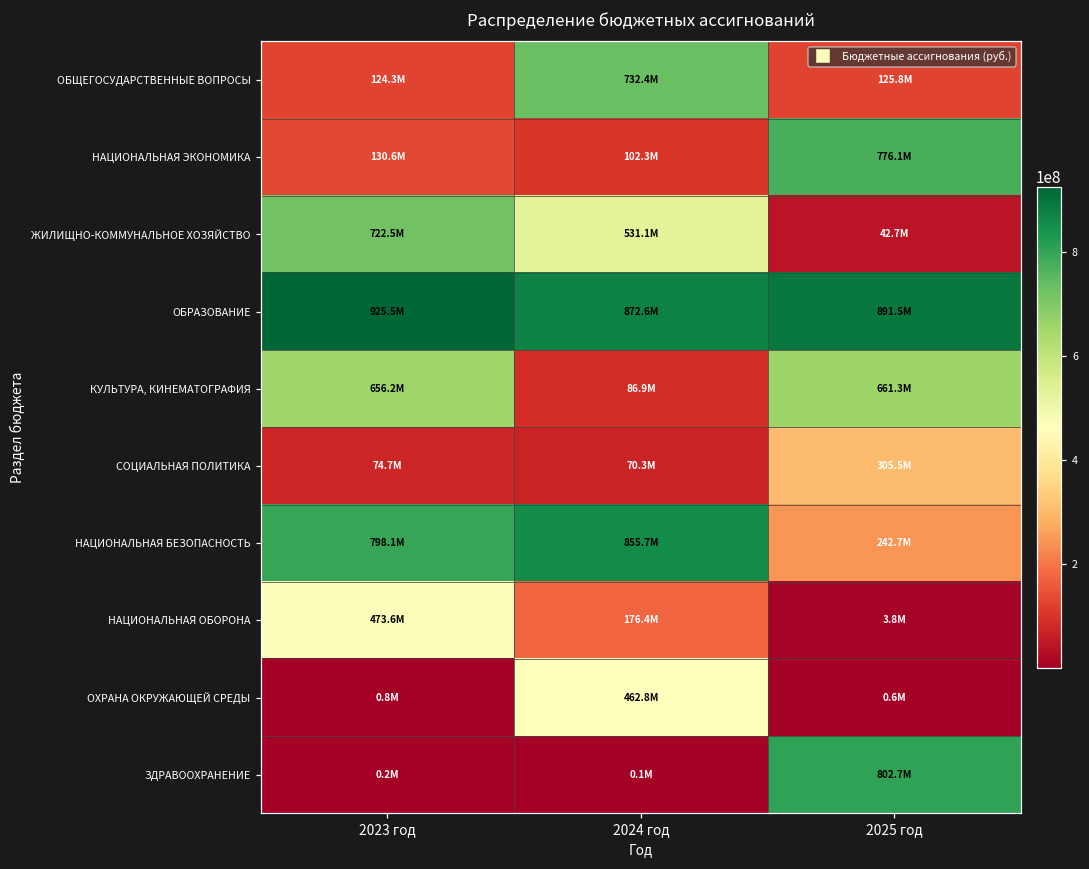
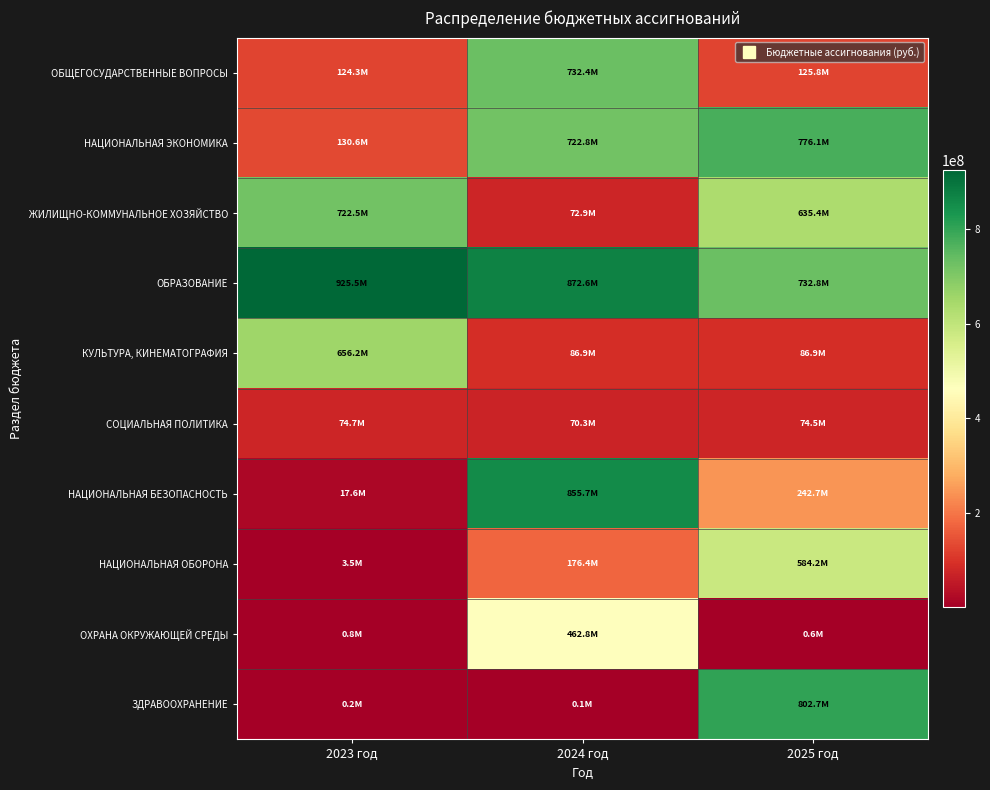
НАЦИОНАЛЬНАЯ ЭКОНОМИКА, 2024 год: 102.3M -> 722.8M
ЖИЛИЩНО-КОММУНАЛЬНОЕ ХОЗЯЙСТВО, 2024 год: 531.1M -> 72.9M
ЖИЛИЩНО-КОММУНАЛЬНОЕ ХОЗЯЙСТВО, 2025 год: 42.7M -> 635.4M
ОБРАЗОВАНИЕ, 2025 год: 891.5M -> 732.8M
КУЛЬТУРА, КИНЕМАТОГРАФИЯ, 2025 год: 661.3M -> 86.9M
СОЦИАЛЬНАЯ ПОЛИТИКА, 2025 год: 305.5M -> 74.5M
НАЦИОНАЛЬНАЯ БЕЗОПАСНОСТЬ, 2023 год: 798.1M -> 17.6M
НАЦИОНАЛЬНАЯ ОБОРОНА, 2023 год: 473.6M -> 3.5M
НАЦИОНАЛЬНАЯ ОБОРОНА, 2025 год: 3.8M -> 584.2M
